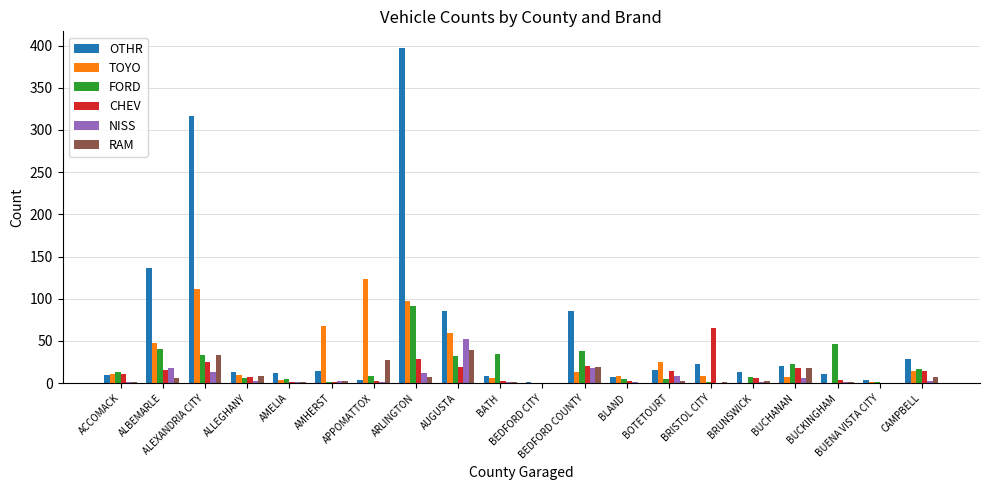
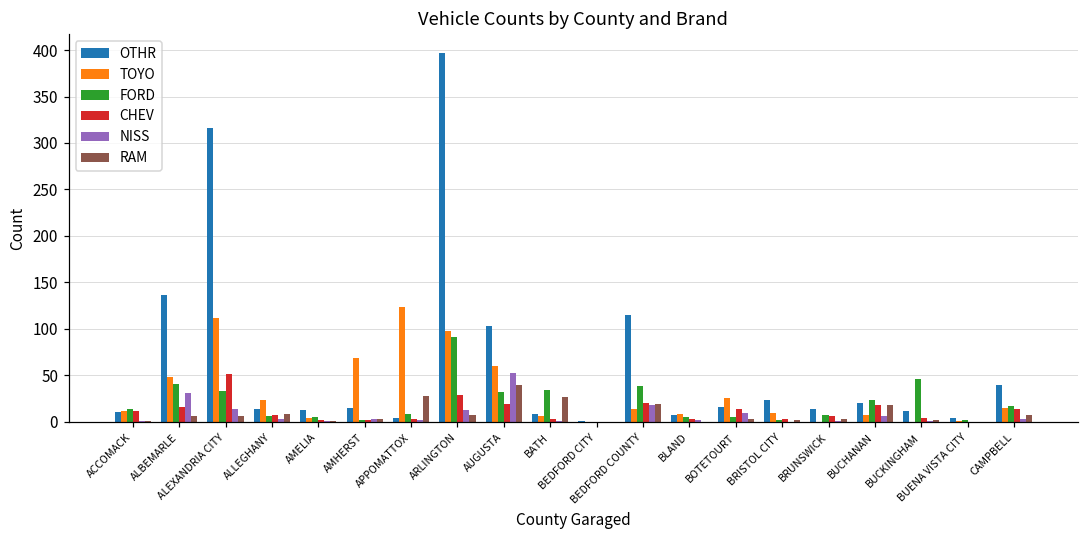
NISS, ALBEMARLE: 20 -> 30
CHEV, ALEXANDRIA CITY: 30 -> 50
RAM, ALEXANDRIA CITY: 30 -> 10
TOYO, ALLEGHANY: 10 -> 20
OTHR, AUGUSTA: 90 -> 100
RAM, BATH: 0 -> 30
OTHR, BEDFORD COUNTY: 90 -> 120
CHEV, BRISTOL CITY: 70 -> 0
OTHR, CAMPBELL: 30 -> 40
